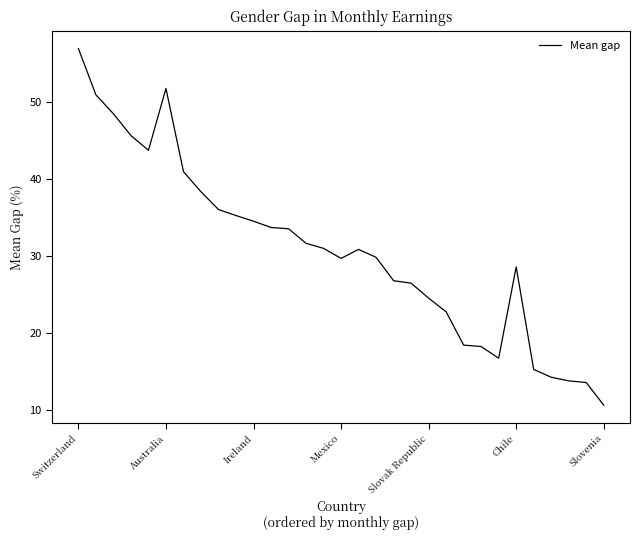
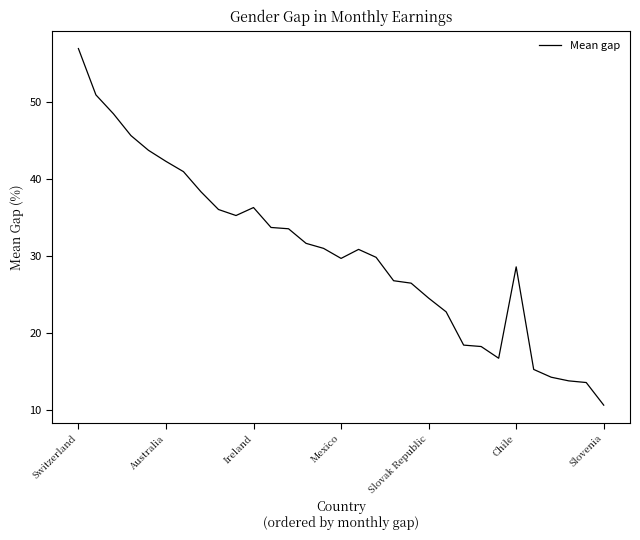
Australia: 52 -> 42
Ireland: 35 -> 36
